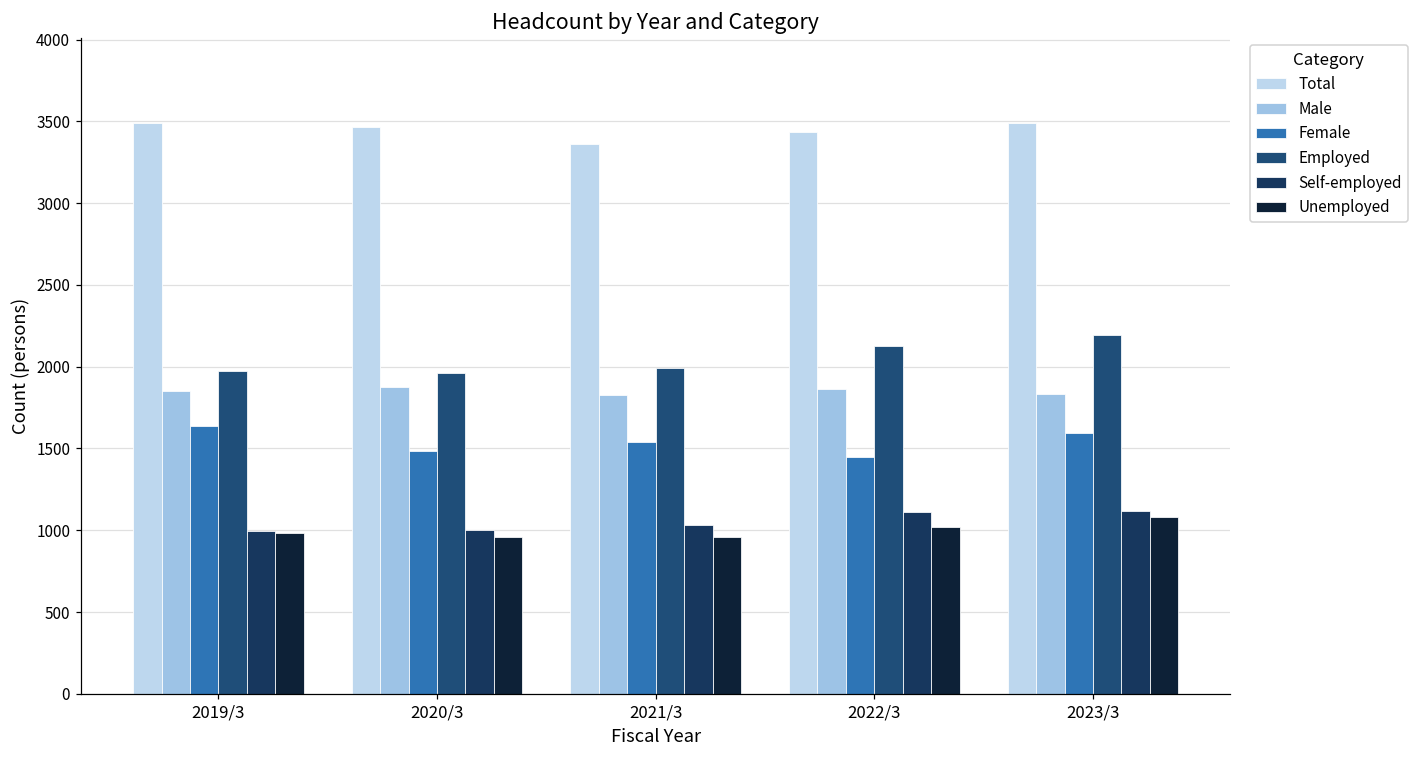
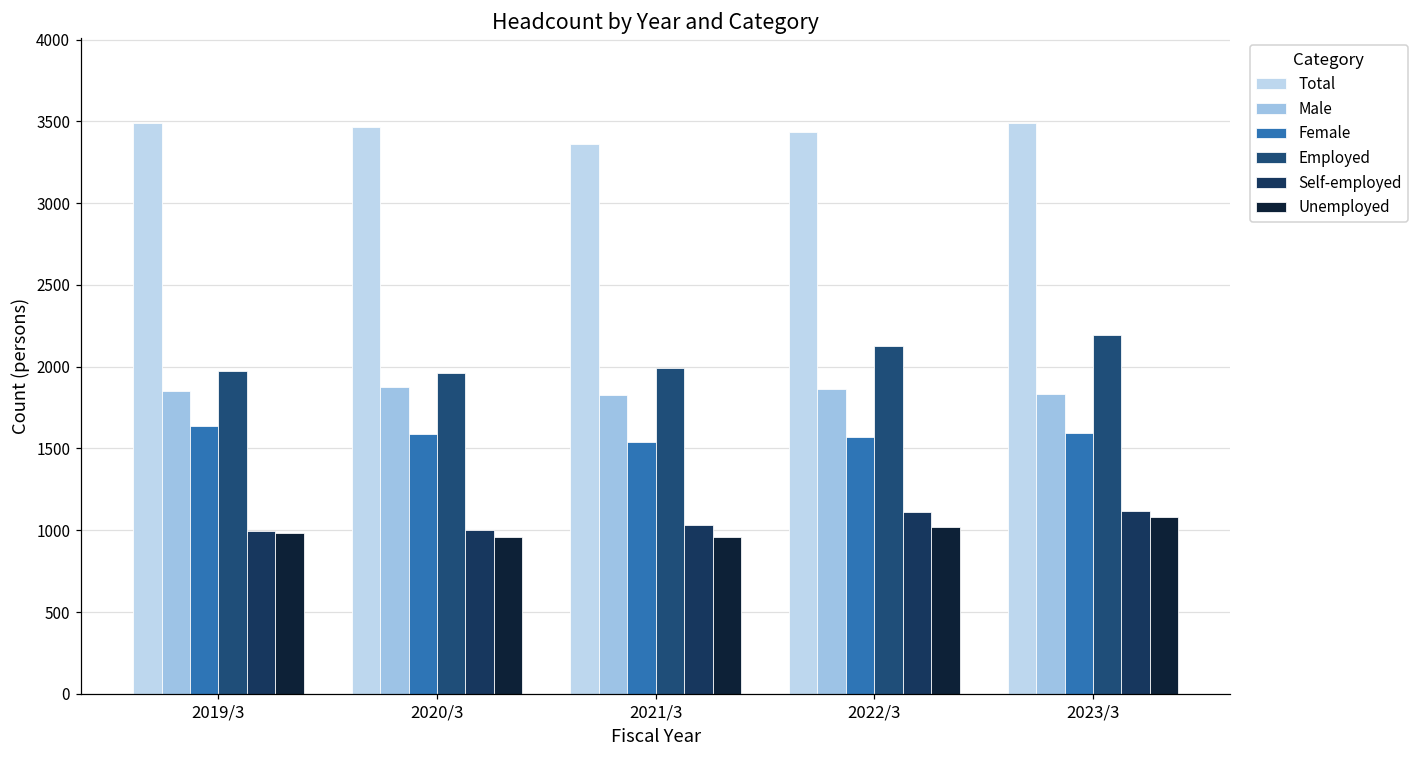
Female, 2020/3: 1490 -> 1590
Female, 2022/3: 1450 -> 1570
